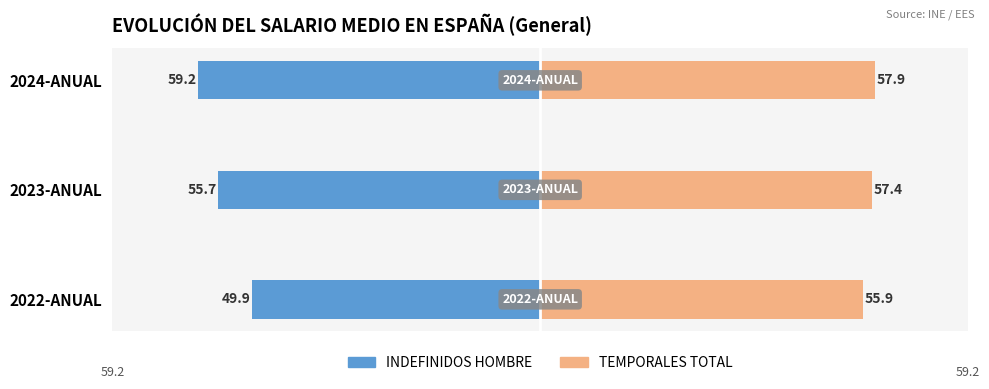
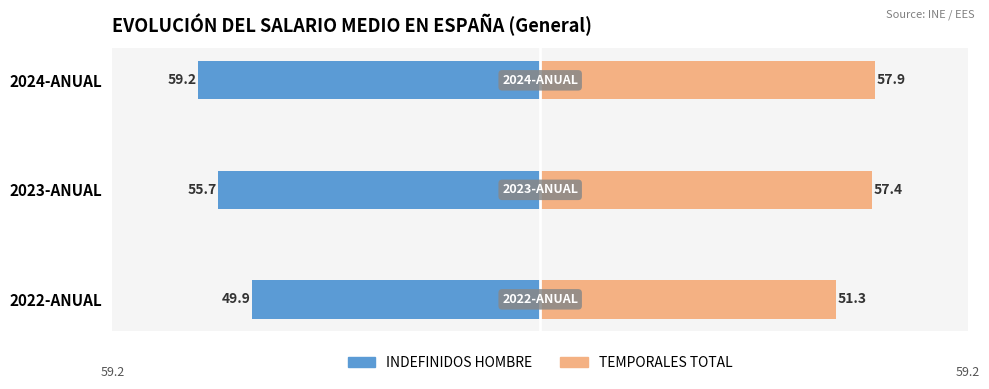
TEMPORALES TOTAL, 2022-ANUAL: 55.9 -> 51.3
